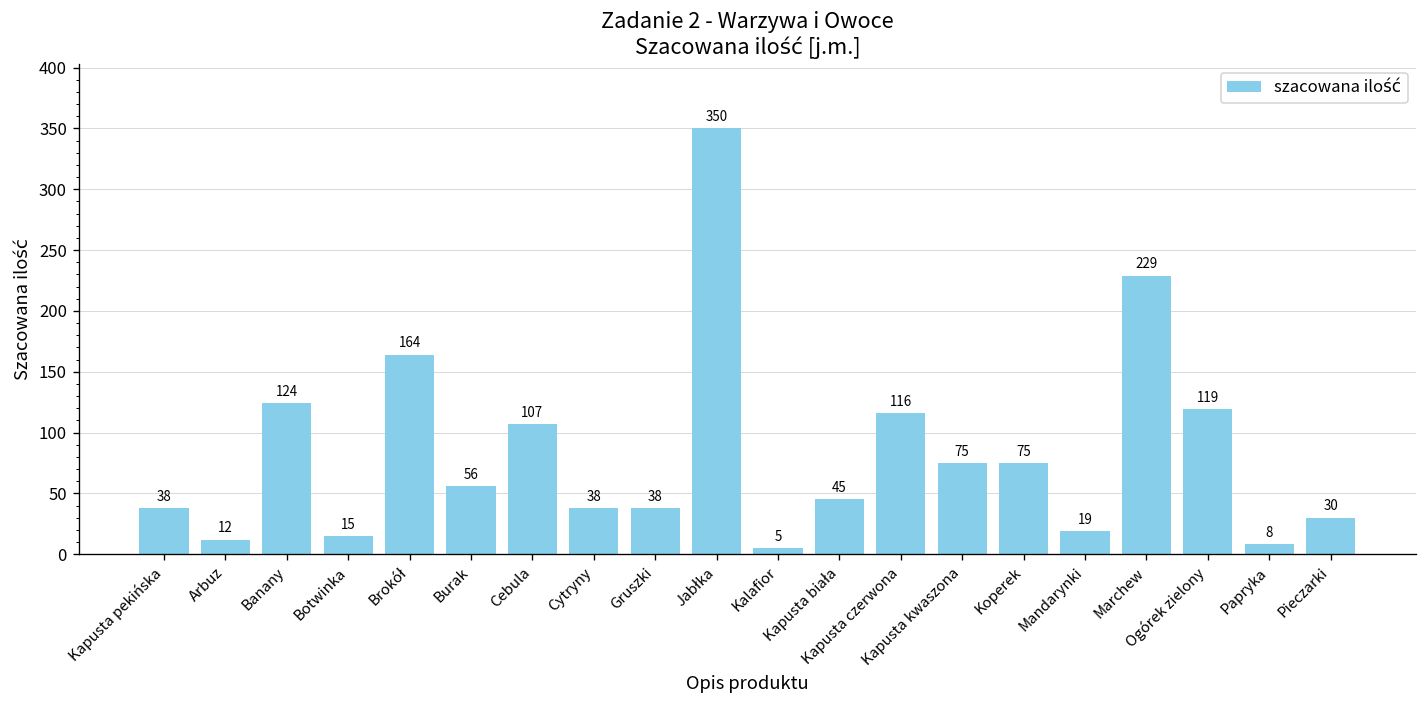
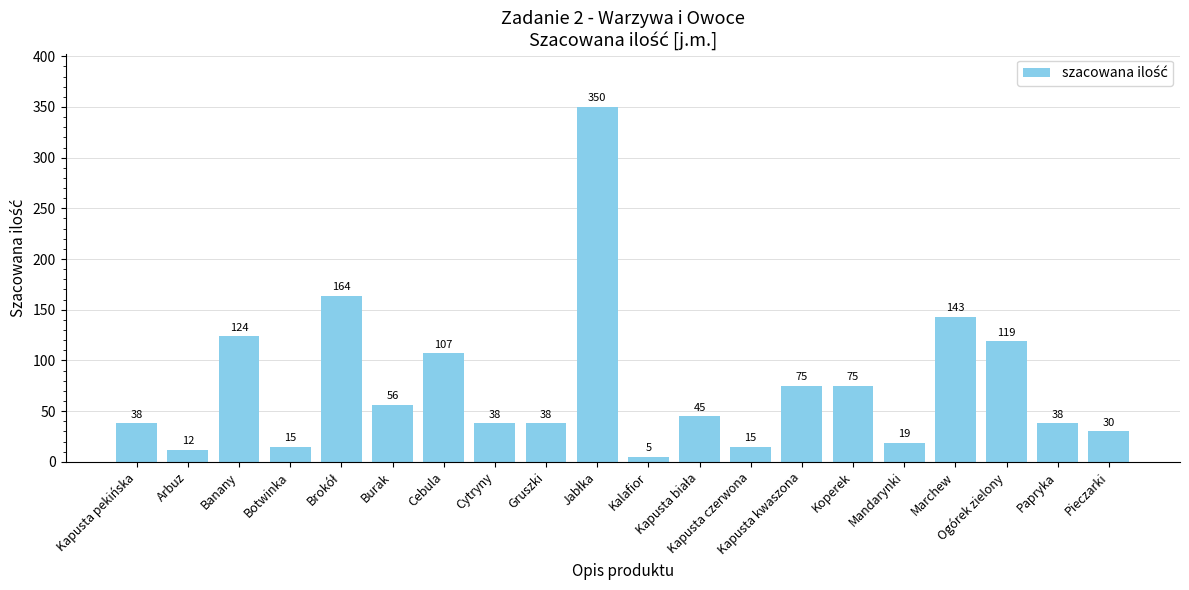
Kapusta czerwona: 116 -> 15
Marchew: 229 -> 143
Papryka: 8 -> 38
